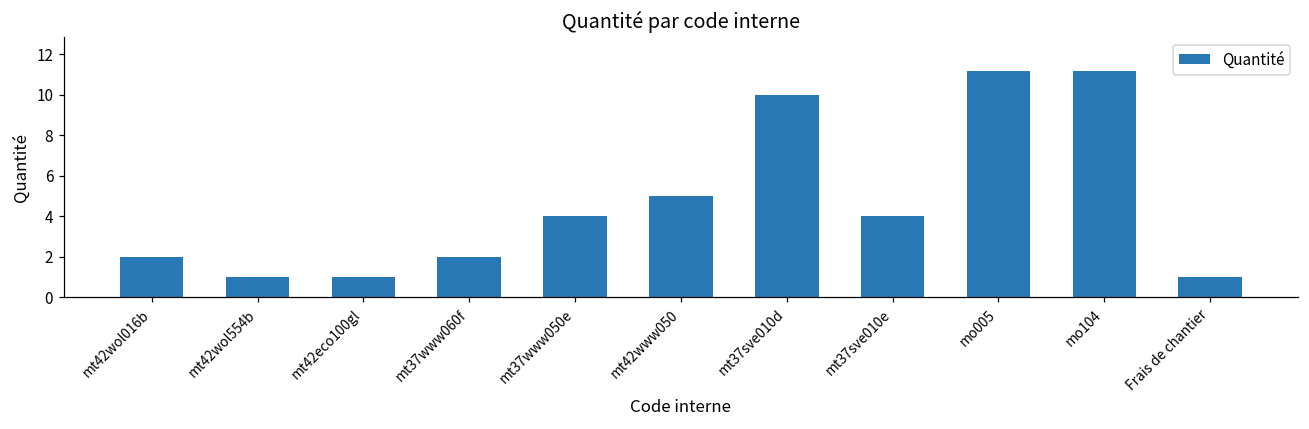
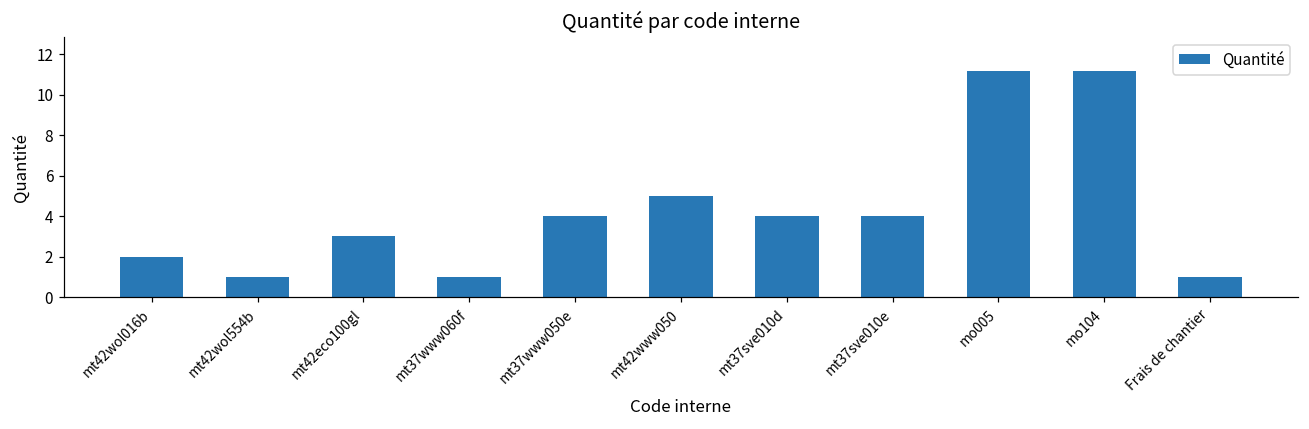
mt42eco100gl: 1 -> 3
mt37www060f: 2 -> 1
mt37sve010d: 10 -> 4
